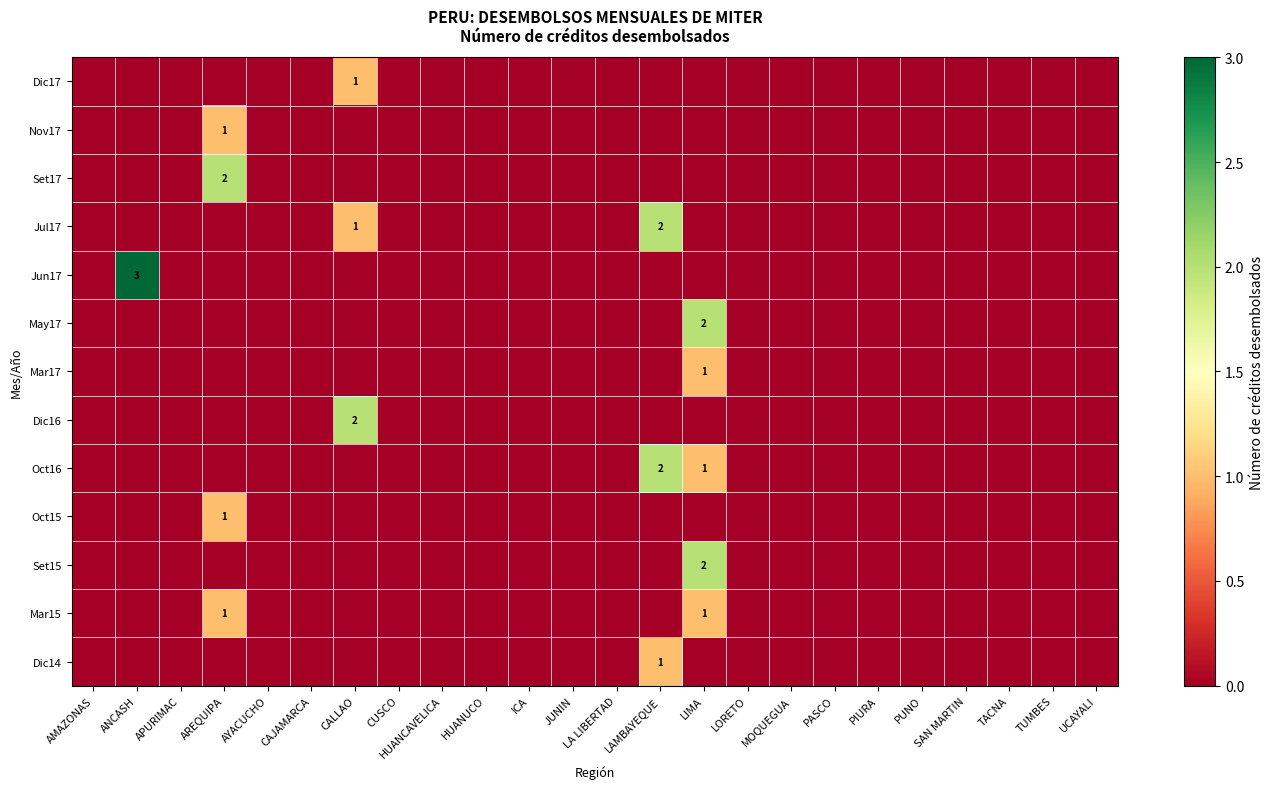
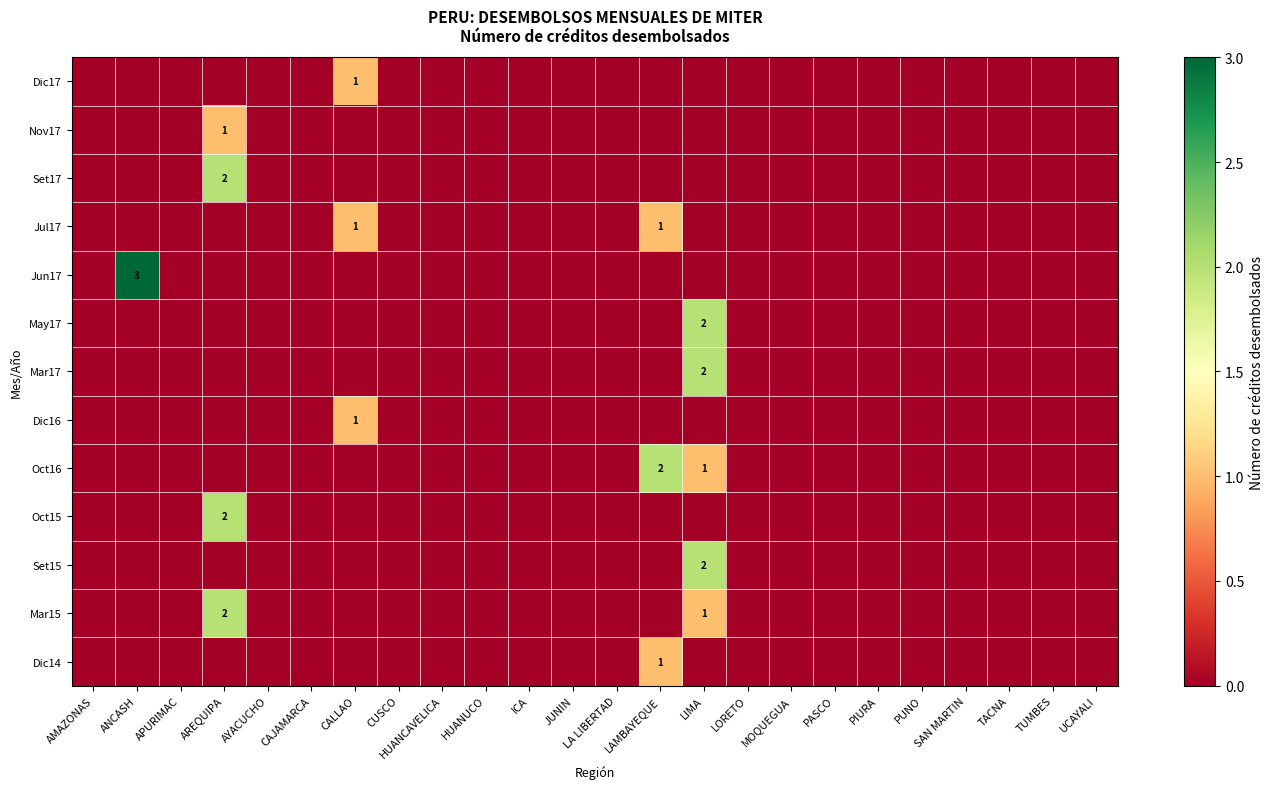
Jul17, LAMBAYEQUE: 2 -> 1
Mar17, LIMA: 1 -> 2
Dic16, CALLAO: 2 -> 1
Oct15, AREQUIPA: 1 -> 2
Mar15, AREQUIPA: 1 -> 2
